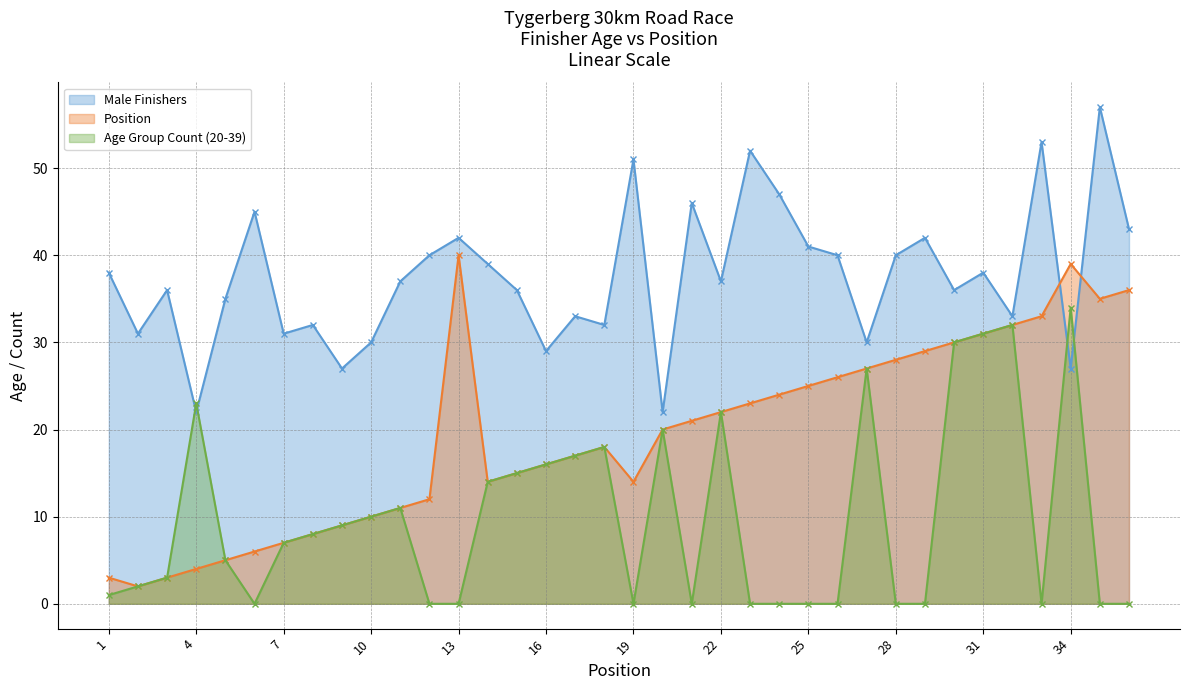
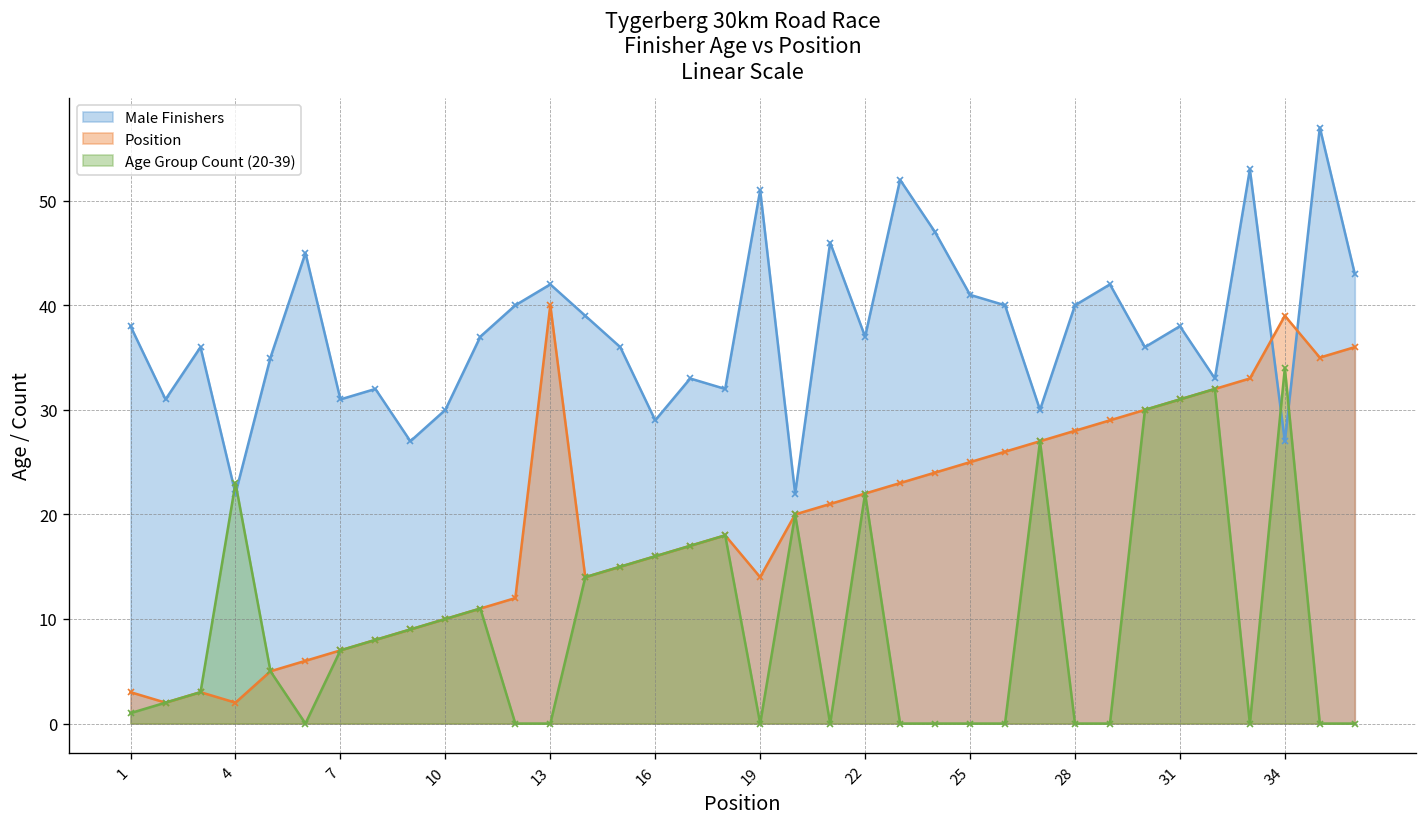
Position, 4: 4 -> 2
